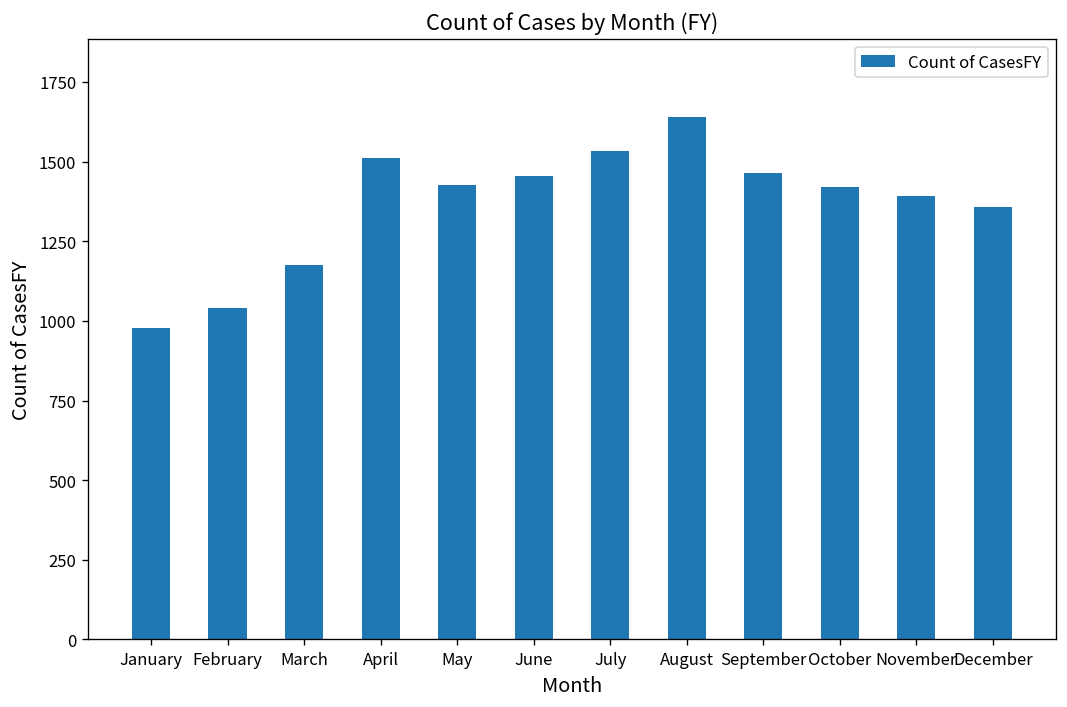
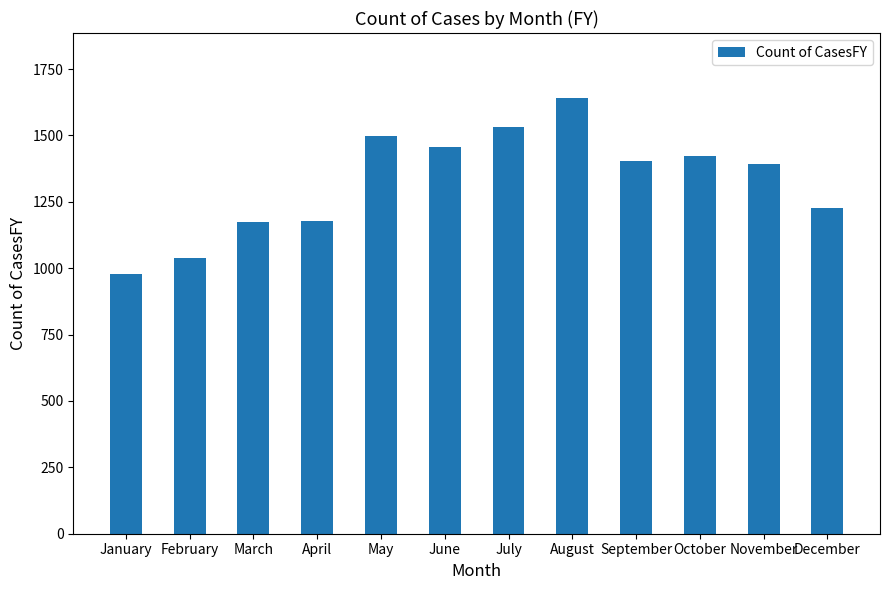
April: 1510 -> 1180
May: 1430 -> 1500
September: 1460 -> 1410
December: 1360 -> 1230
